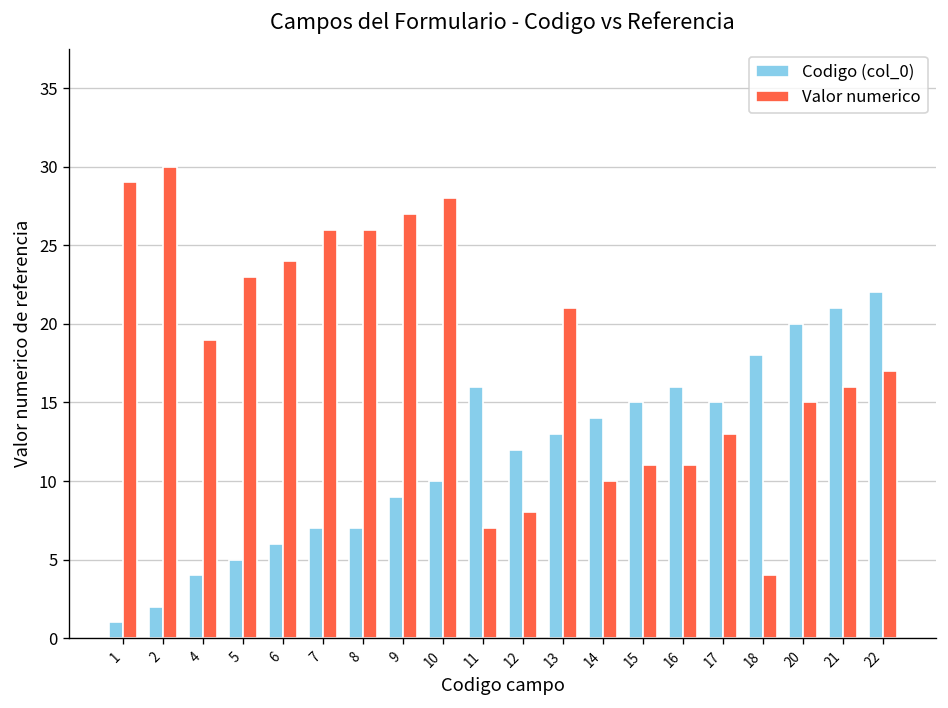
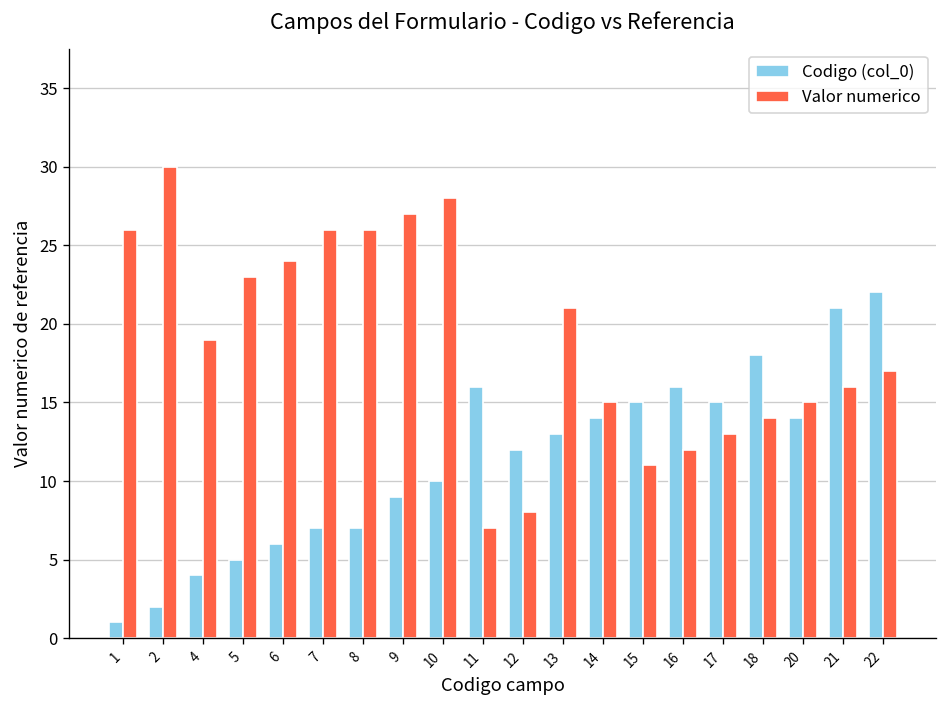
Valor numerico, 1: 29 -> 26
Valor numerico, 14: 10 -> 15
Valor numerico, 16: 11 -> 12
Valor numerico, 18: 4 -> 14
Codigo (col_0), 20: 20 -> 14
